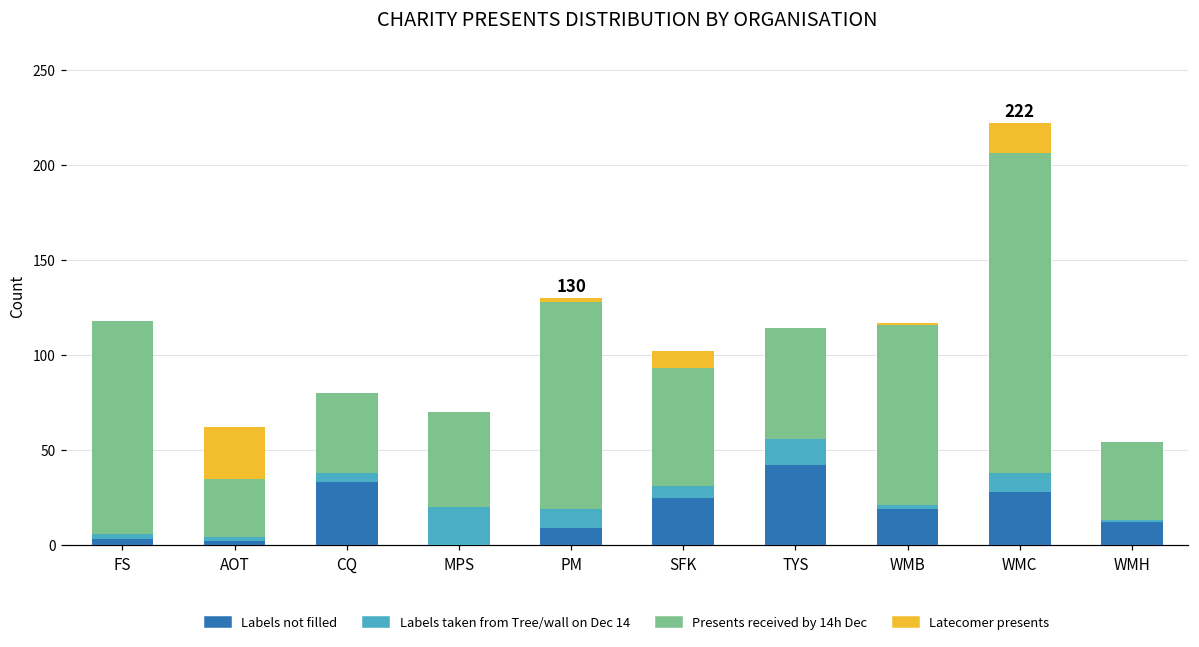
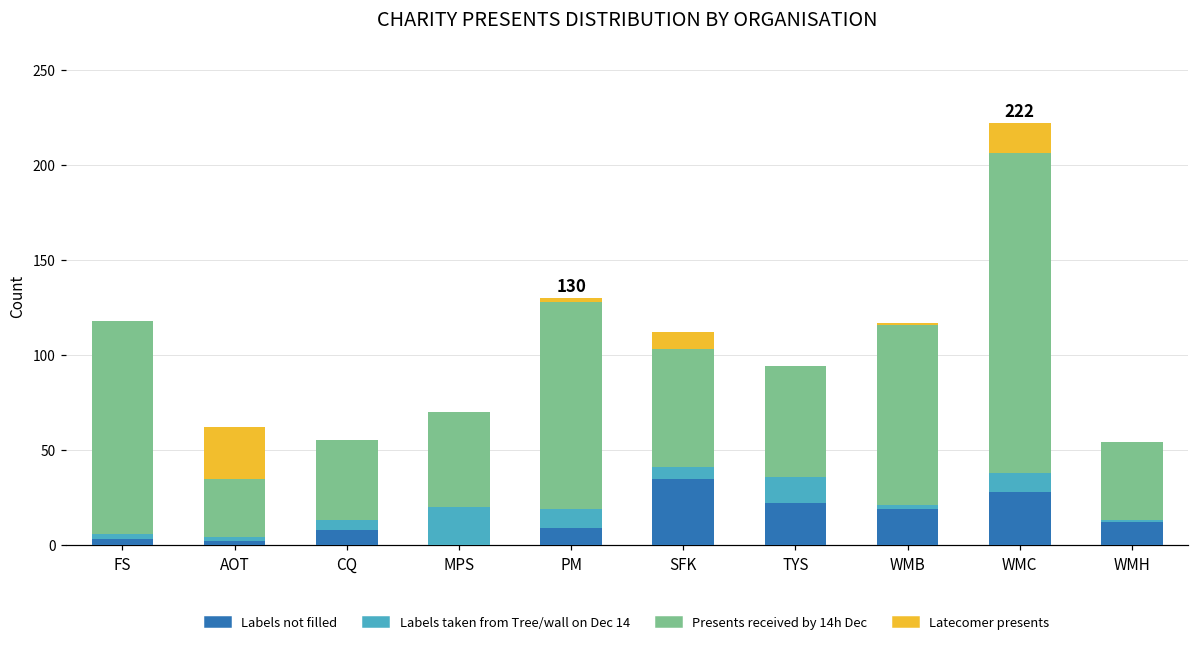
Labels not filled, CQ: 33 -> 8
Labels not filled, SFK: 25 -> 35
Labels not filled, TYS: 42 -> 22
